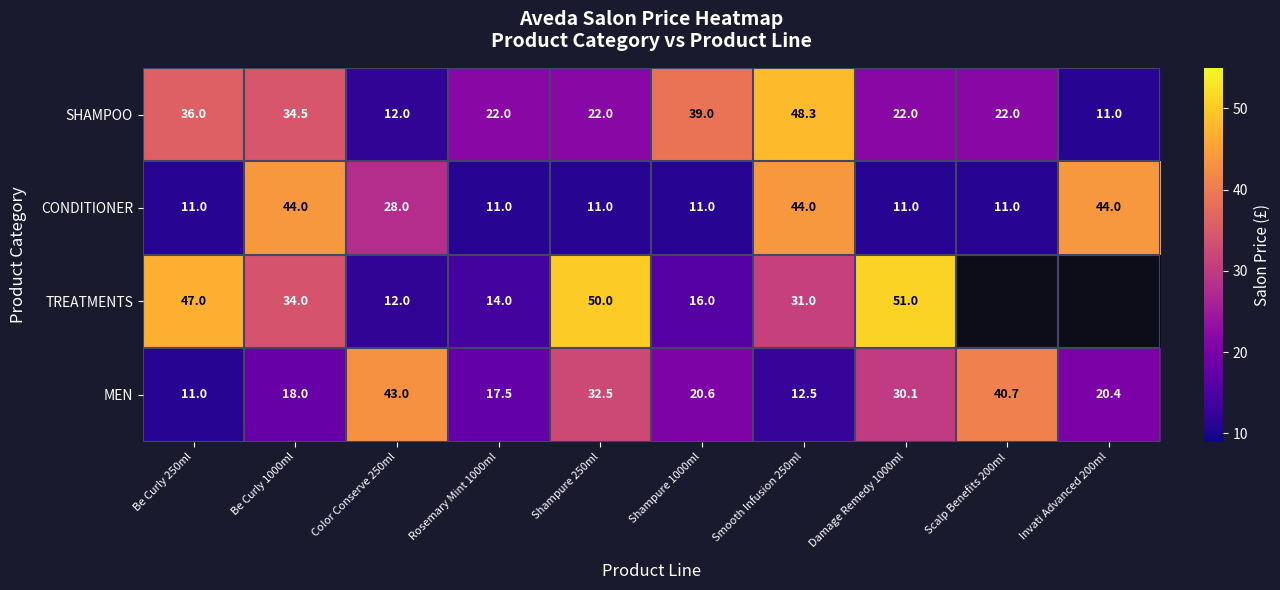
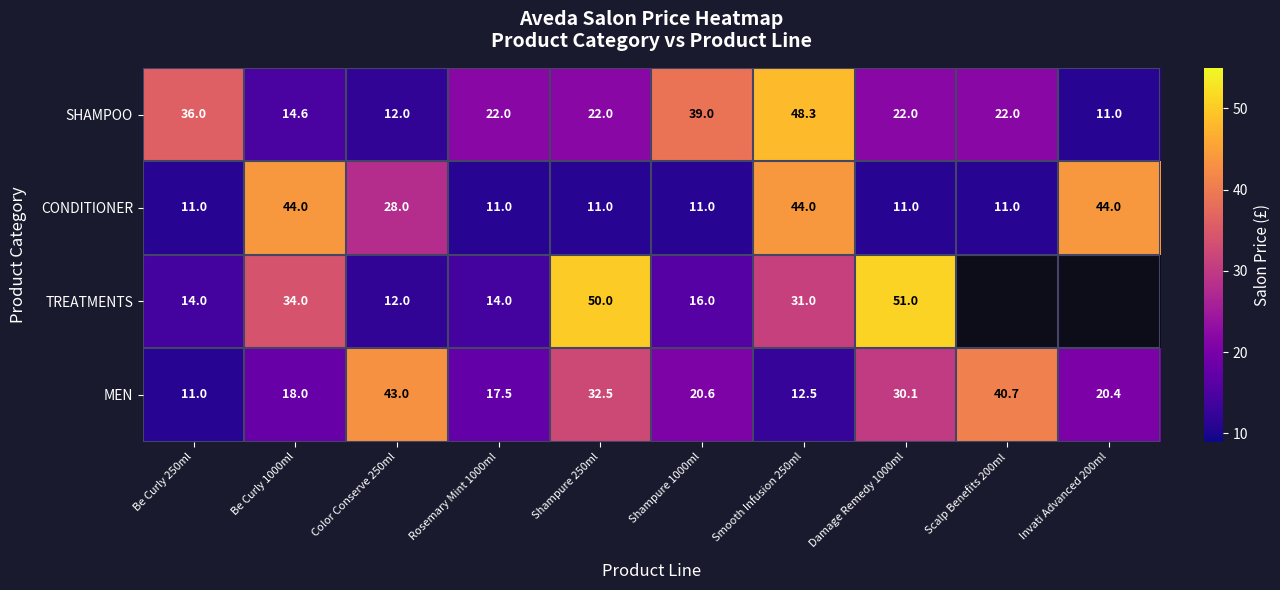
SHAMPOO, Be Curly 1000ml: 34.5 -> 14.6
TREATMENTS, Be Curly 250ml: 47.0 -> 14.0
